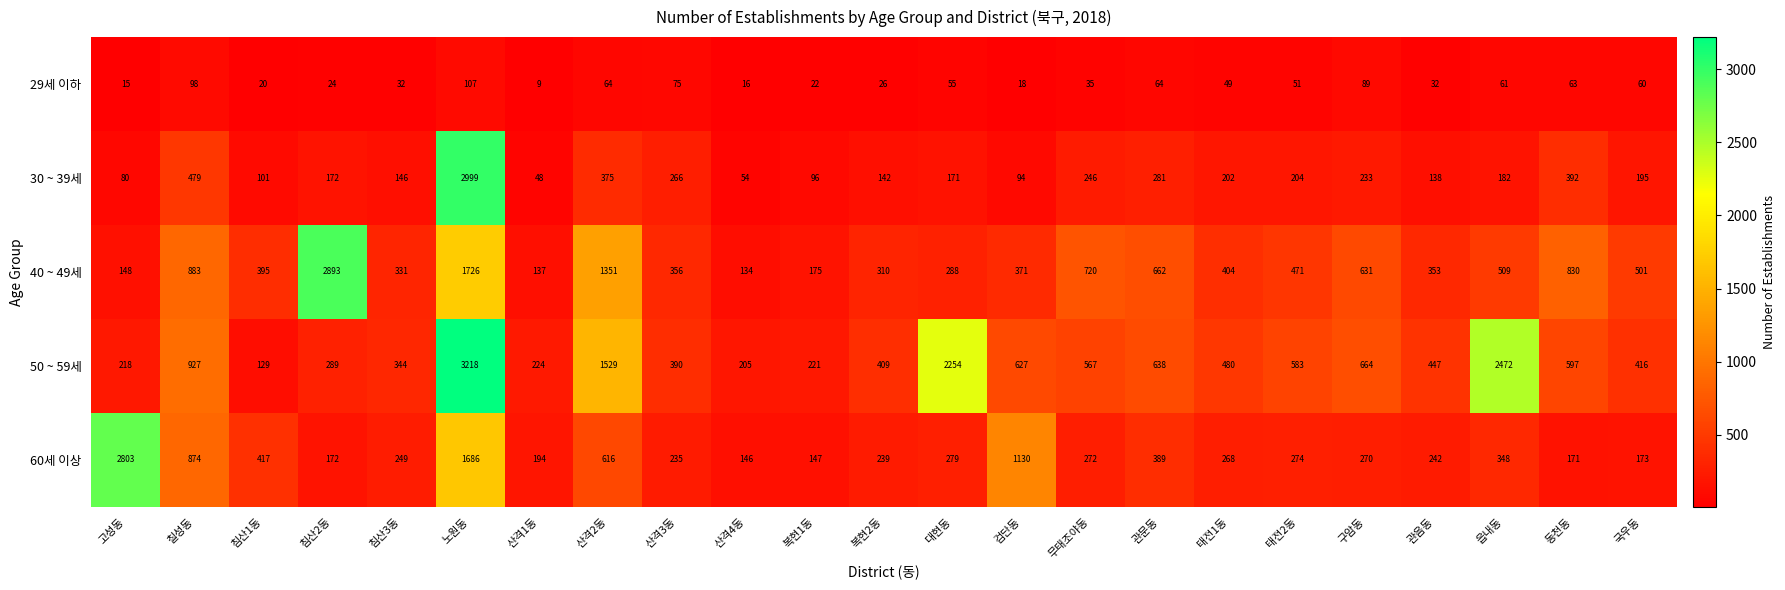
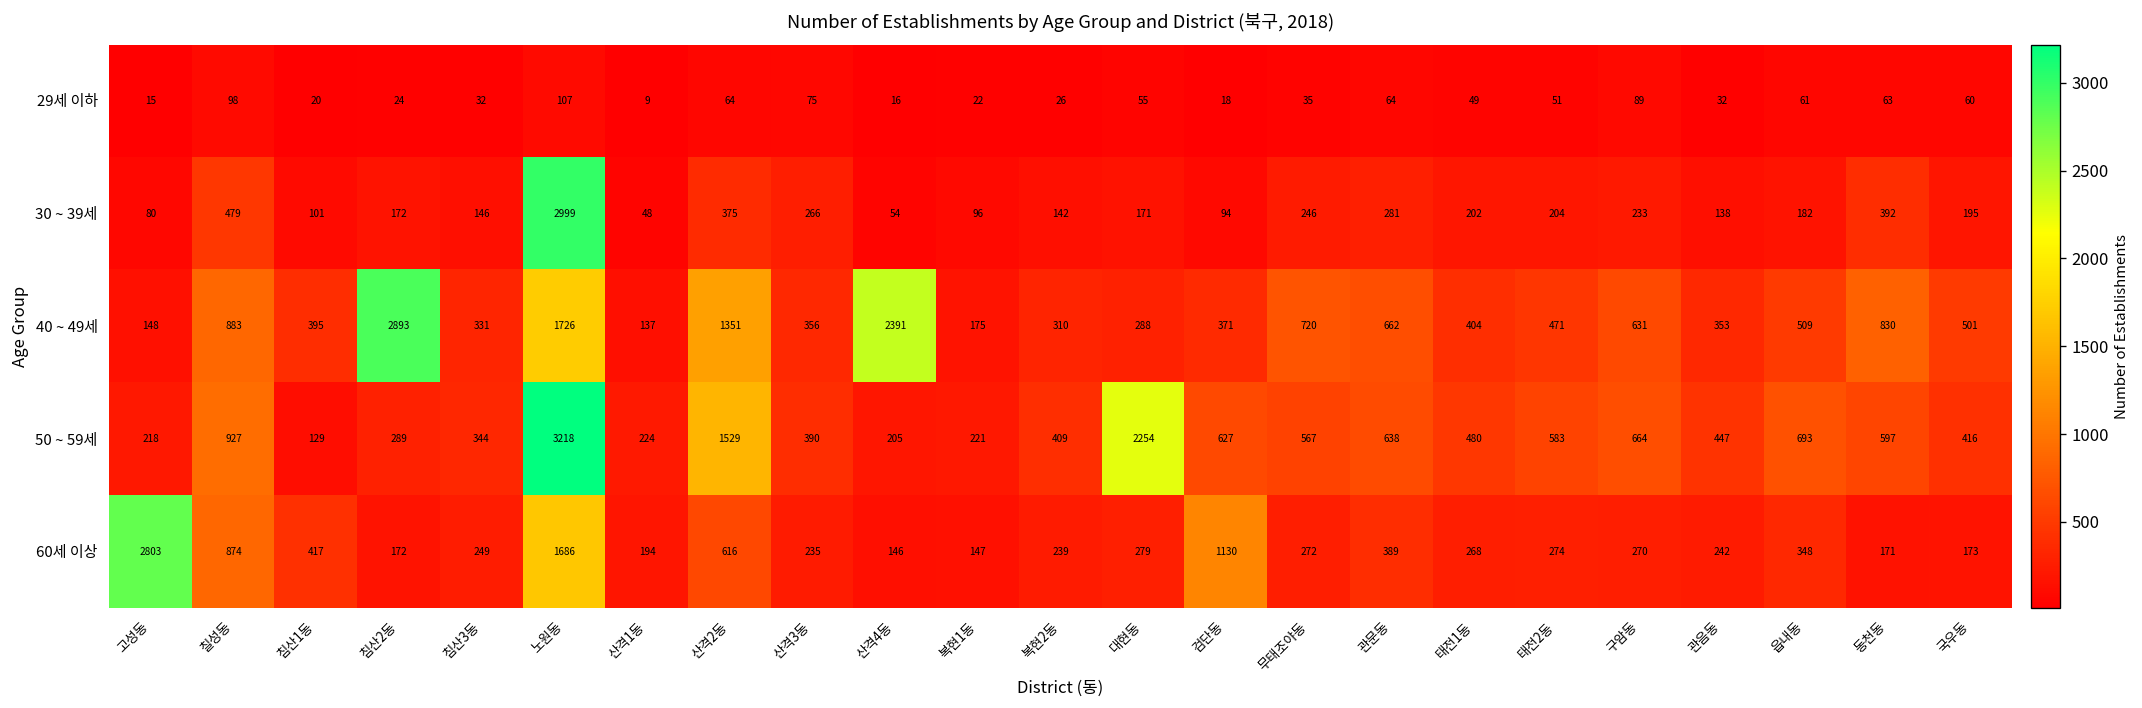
40 ~ 49세, 산격4동: 134 -> 2391
50 ~ 59세, 읍내동: 2472 -> 693
